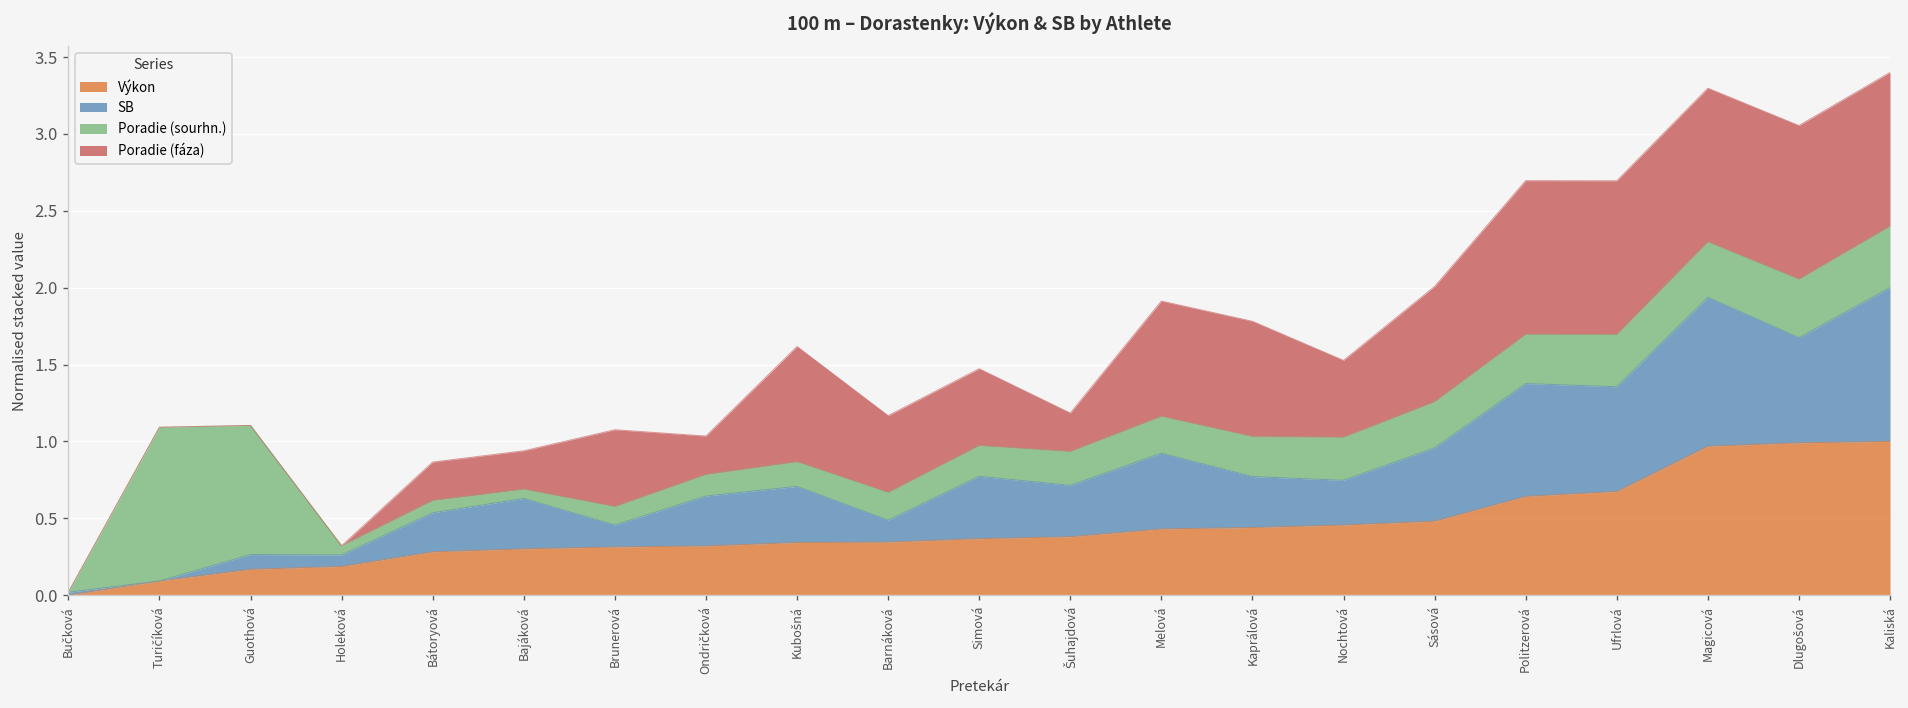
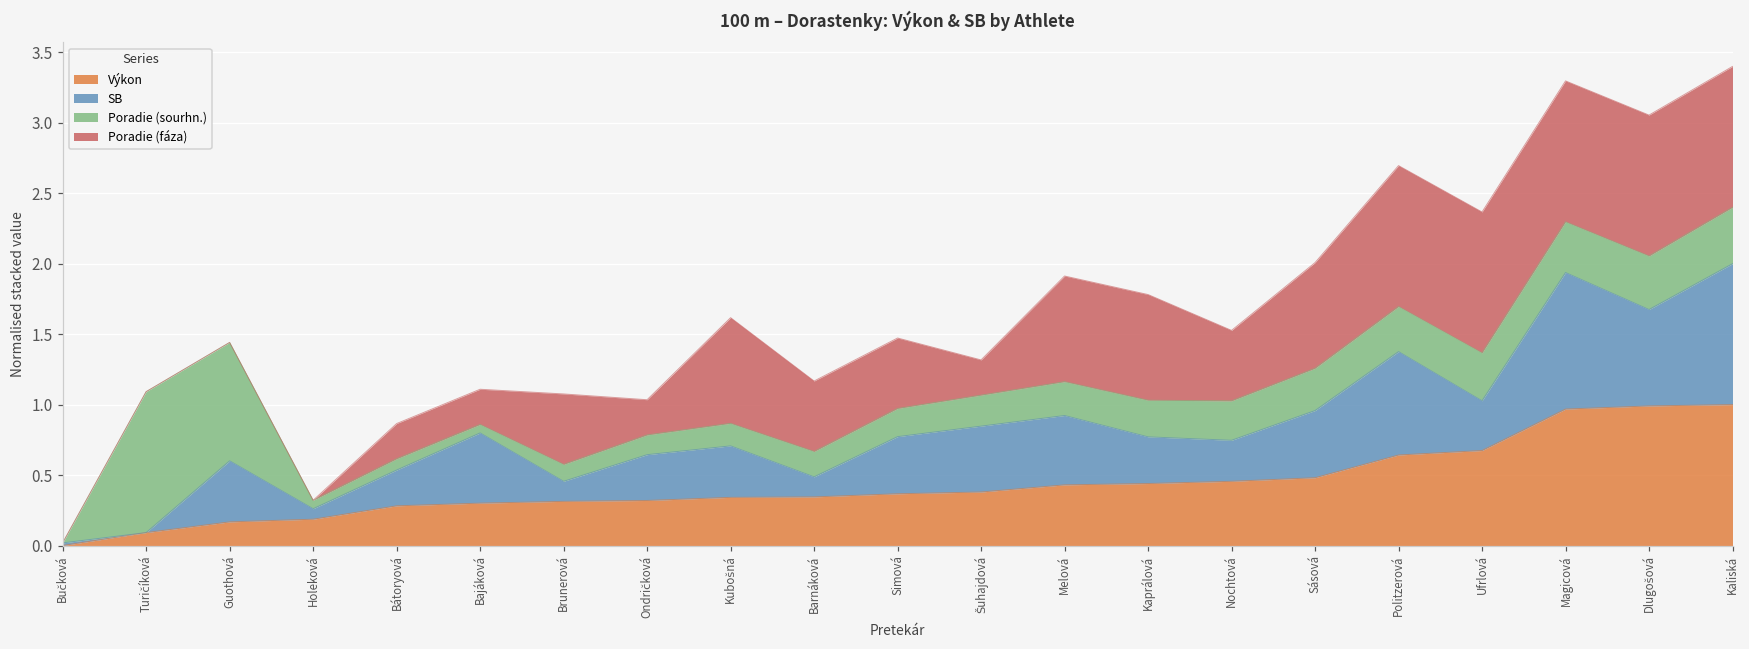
SB, Guothová: 0.10 -> 0.43
SB, Bajáková: 0.33 -> 0.50
SB, Šuhajdová: 0.33 -> 0.47
SB, Ufrlová: 0.68 -> 0.35
